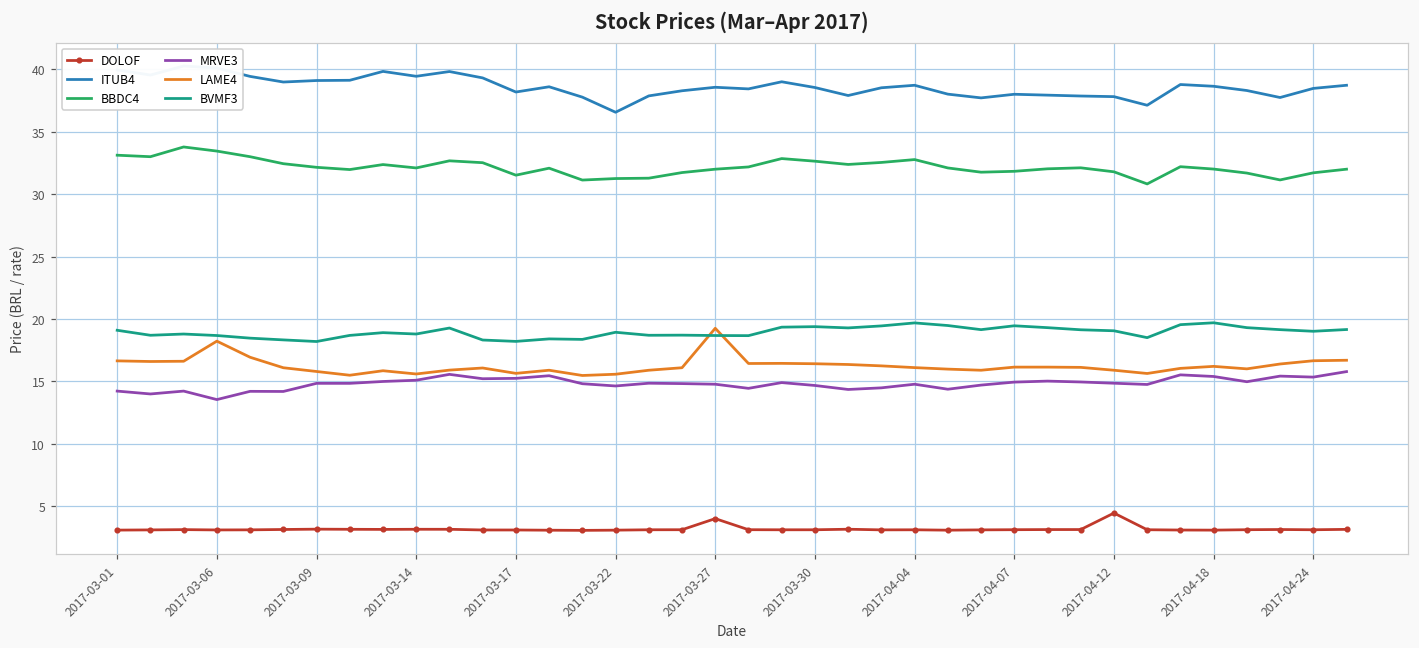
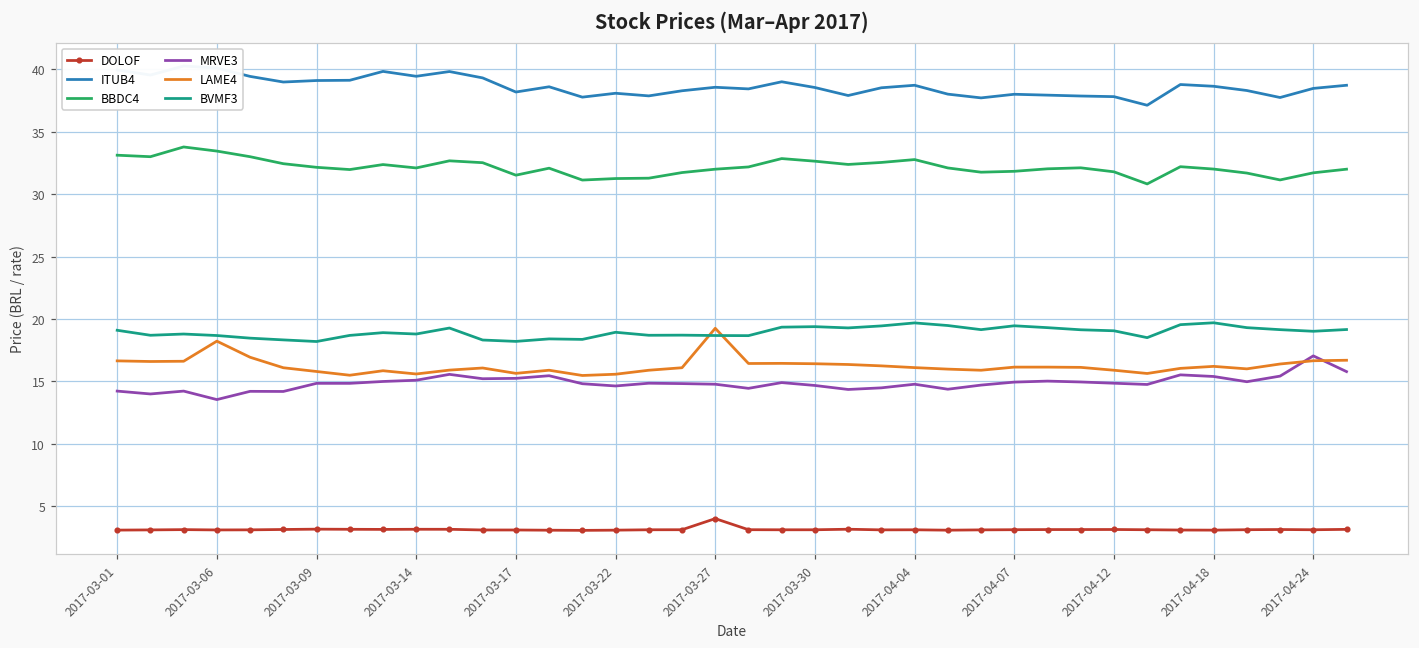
ITUB4, 2017-03-22: 36.6 -> 38.1
DOLOF, 2017-04-12: 4.5 -> 3.1
MRVE3, 2017-04-24: 15.4 -> 17.1
